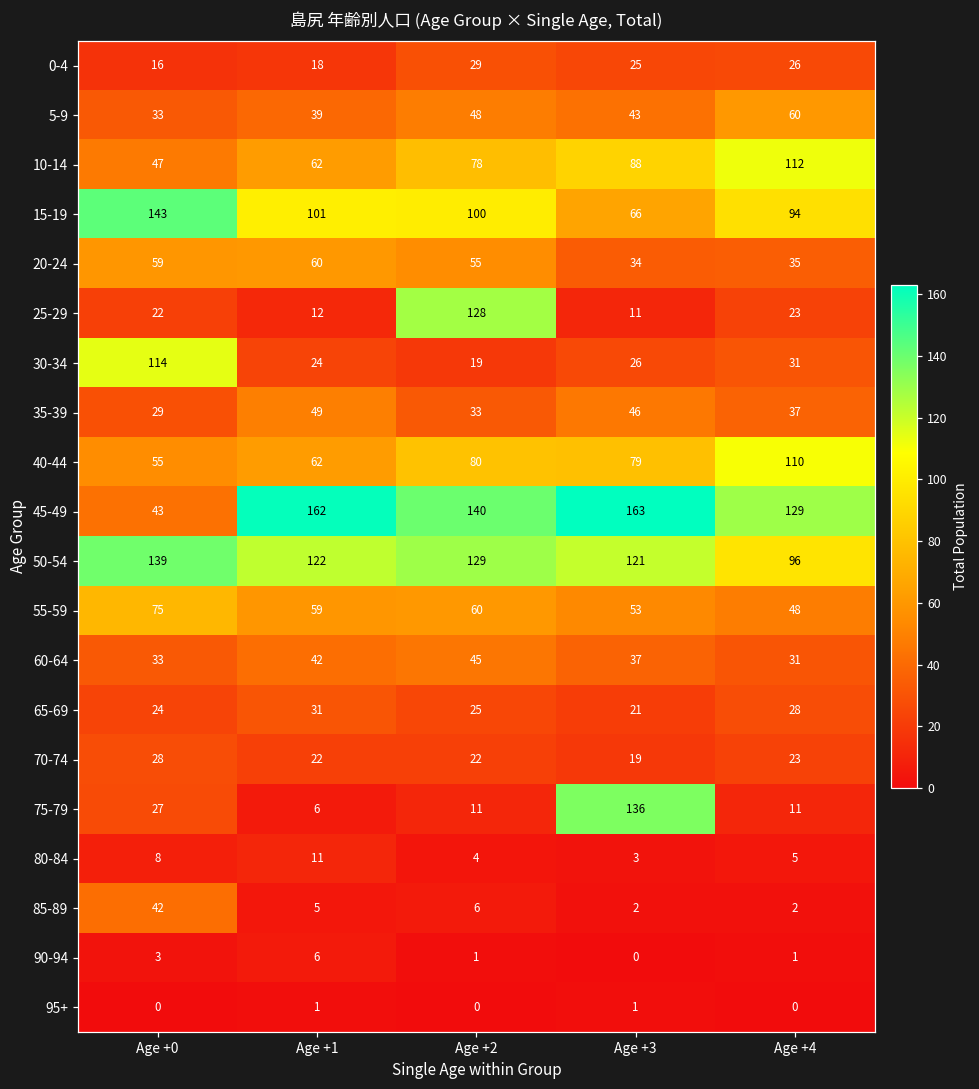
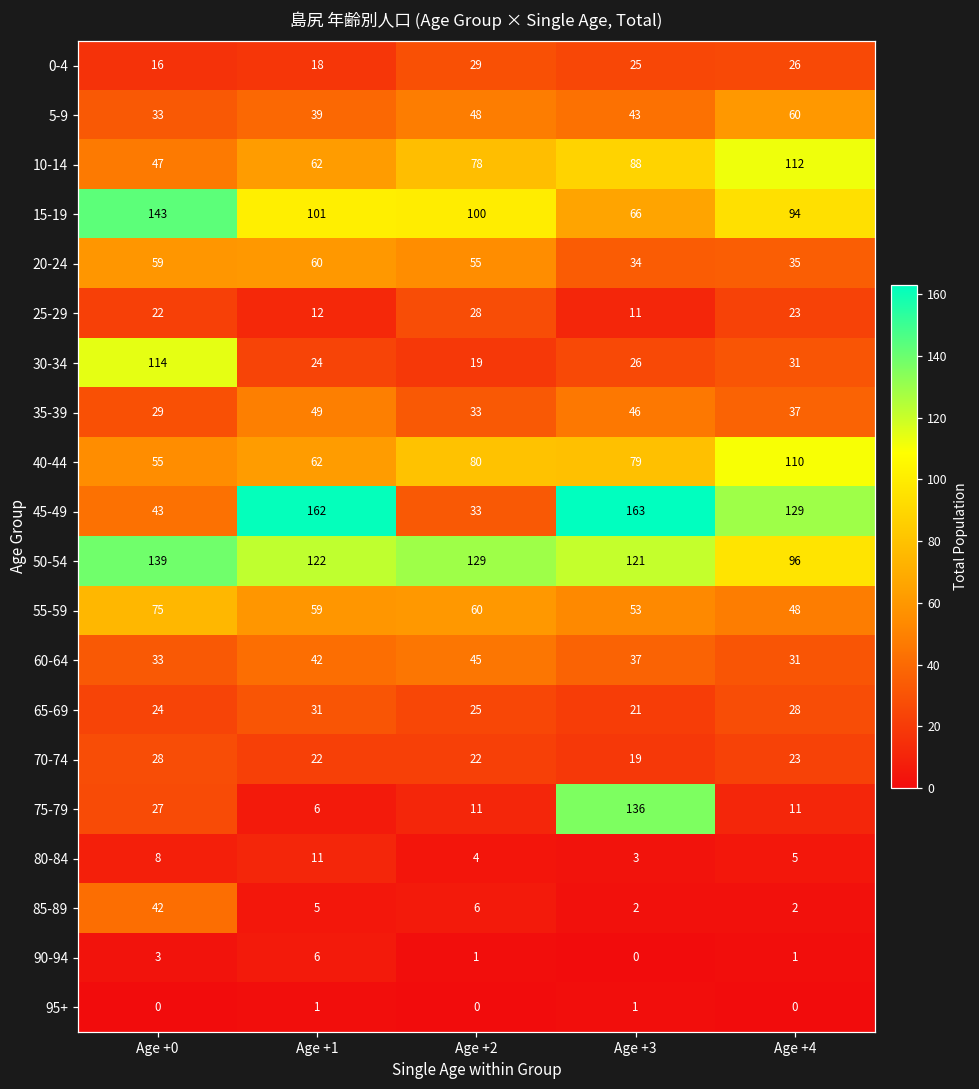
25-29, Age +2: 128 -> 28
45-49, Age +2: 140 -> 33
